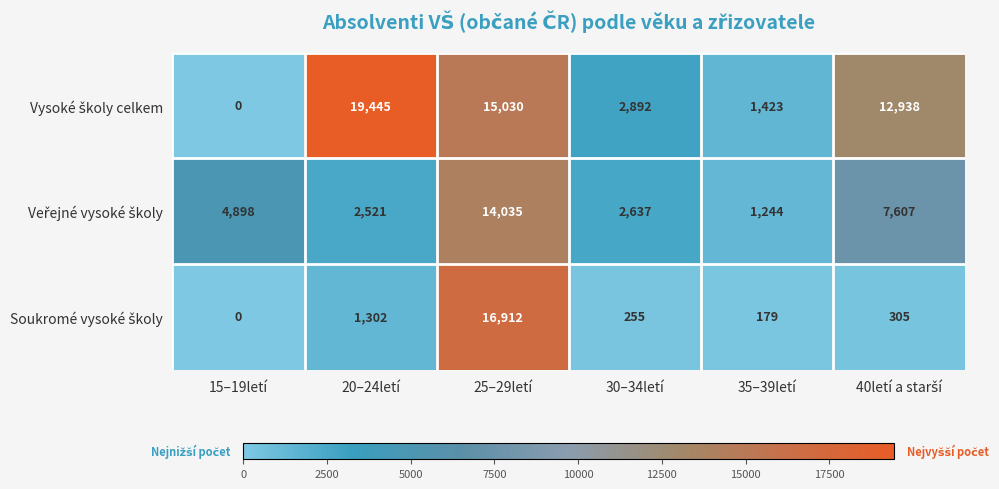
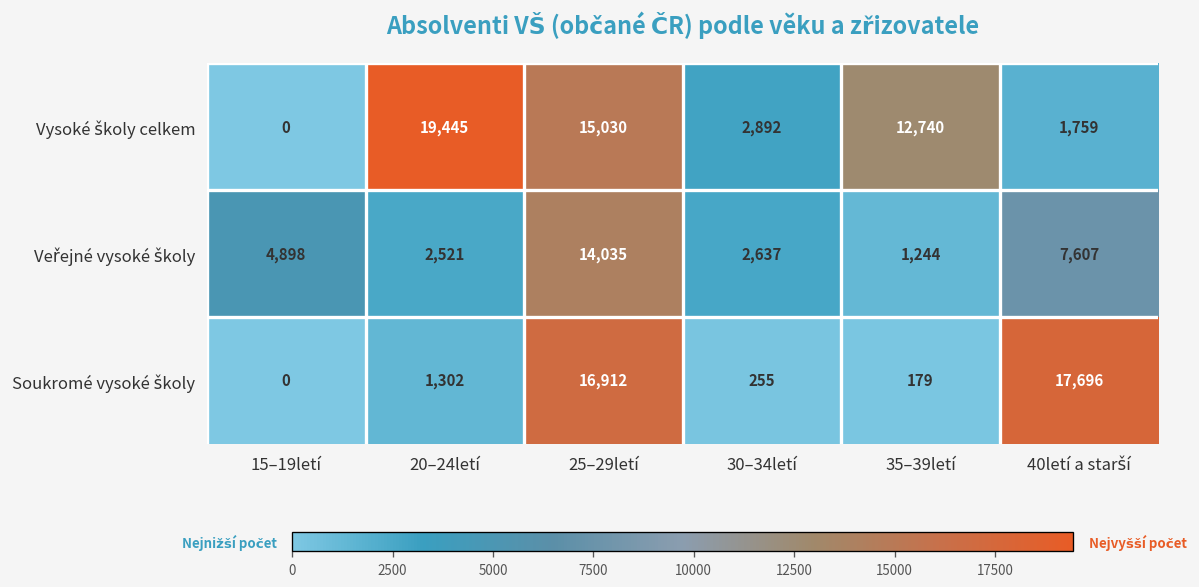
Vysoké školy celkem, 35–39letí: 1,423 -> 12,740
Vysoké školy celkem, 40letí a starší: 12,938 -> 1,759
Soukromé vysoké školy, 40letí a starší: 305 -> 17,696
